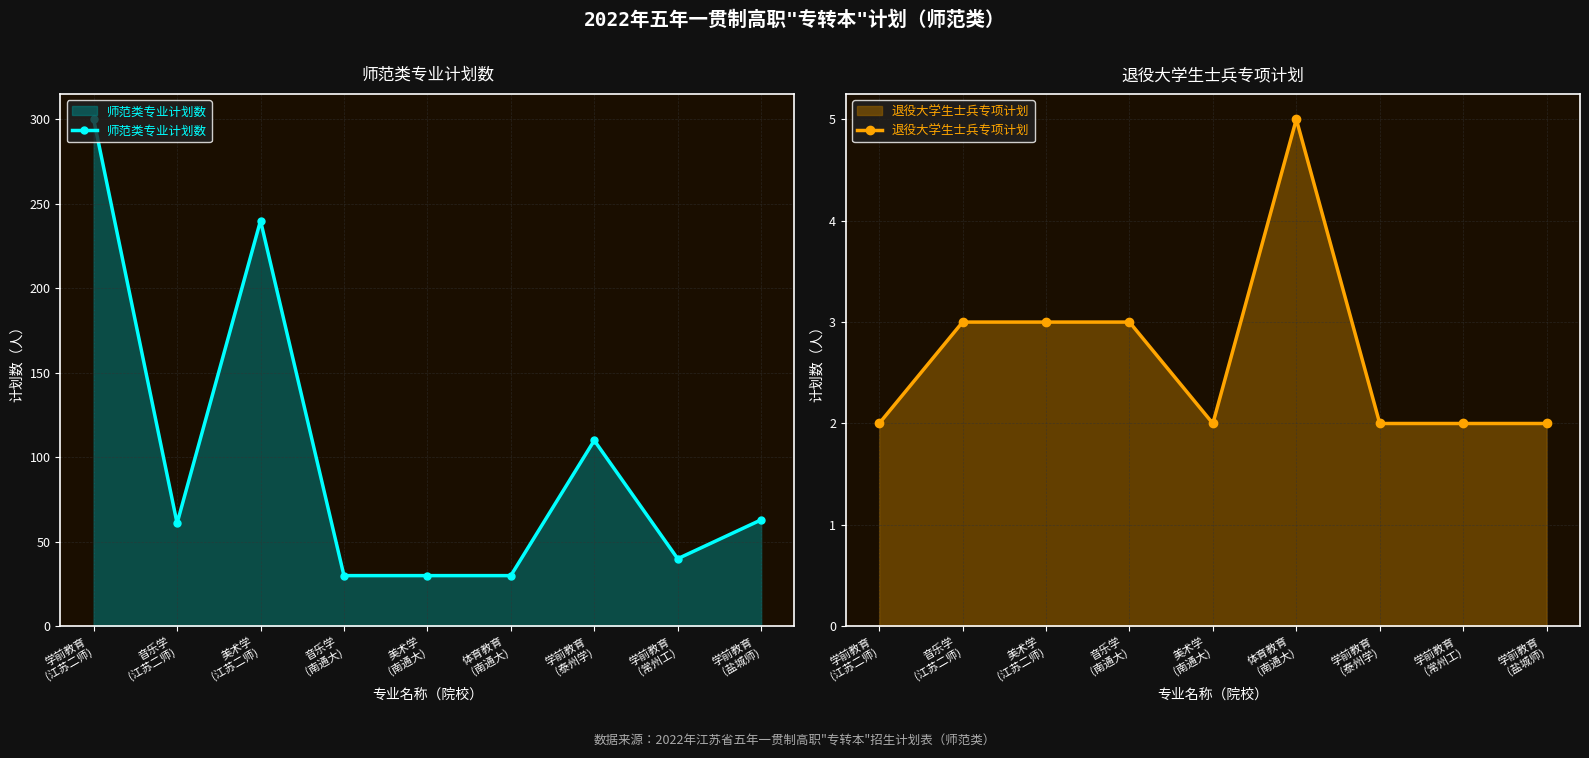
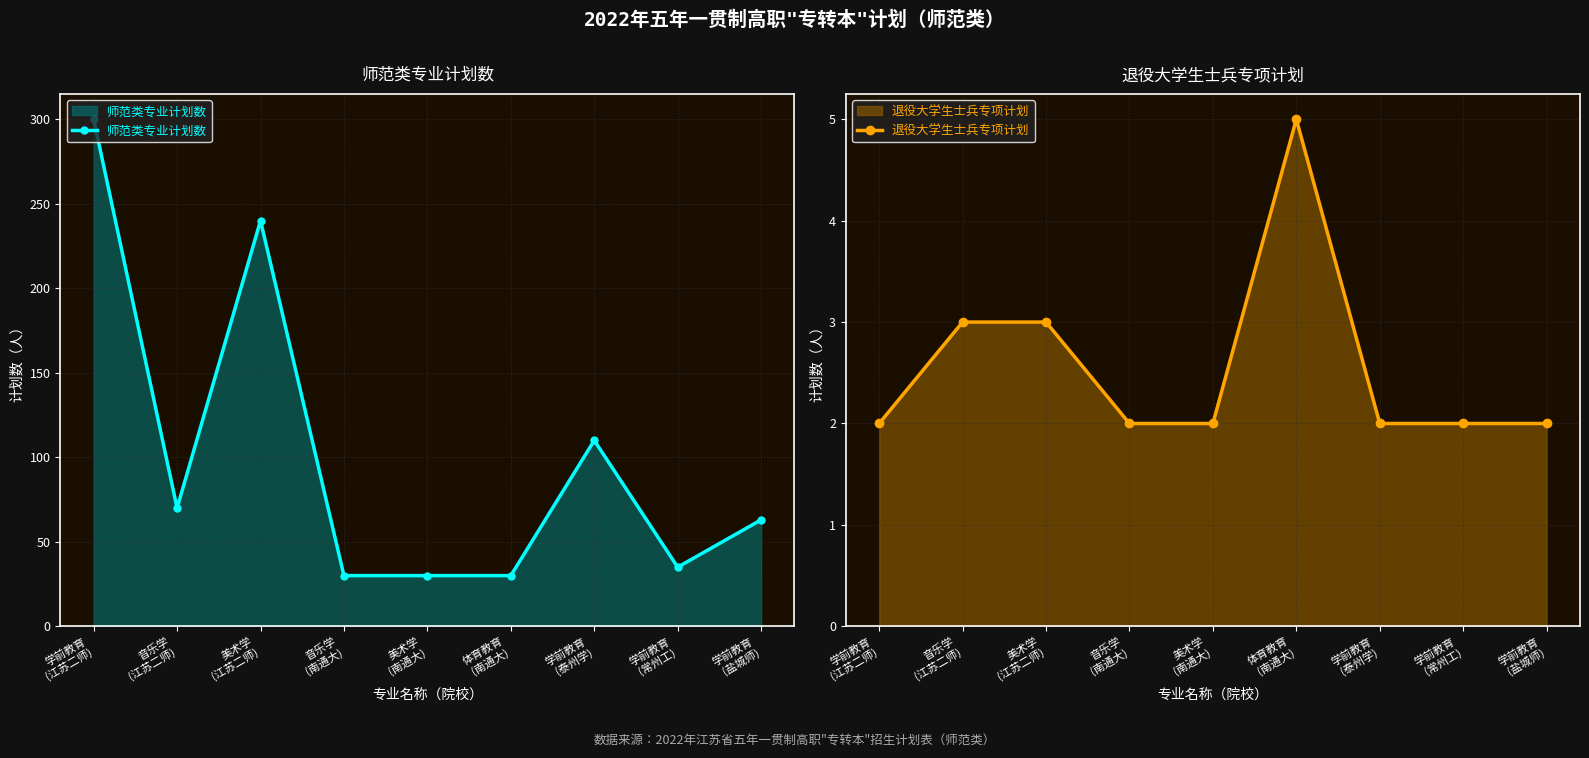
师范类专业计划数, 音乐学 (江苏二师): 61 -> 70
师范类专业计划数, 学前教育 (常州工): 40 -> 35
退役大学生士兵专项计划, 音乐学 (南通大): 3 -> 2
